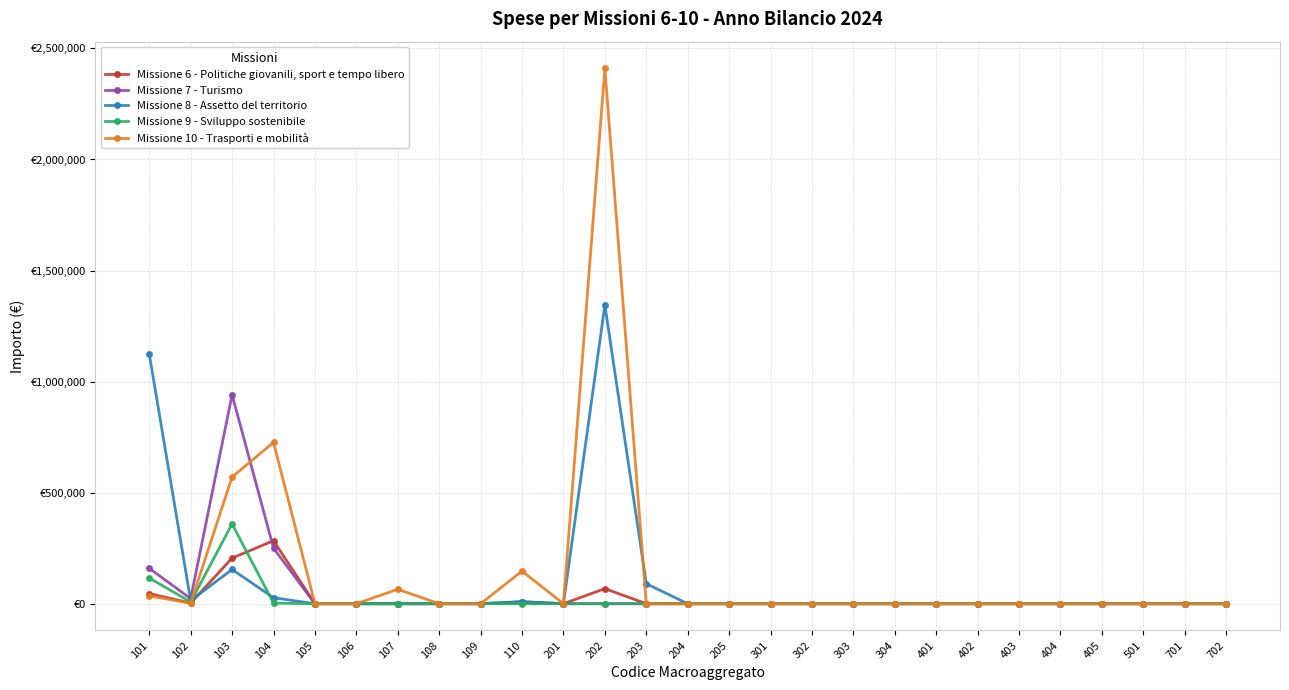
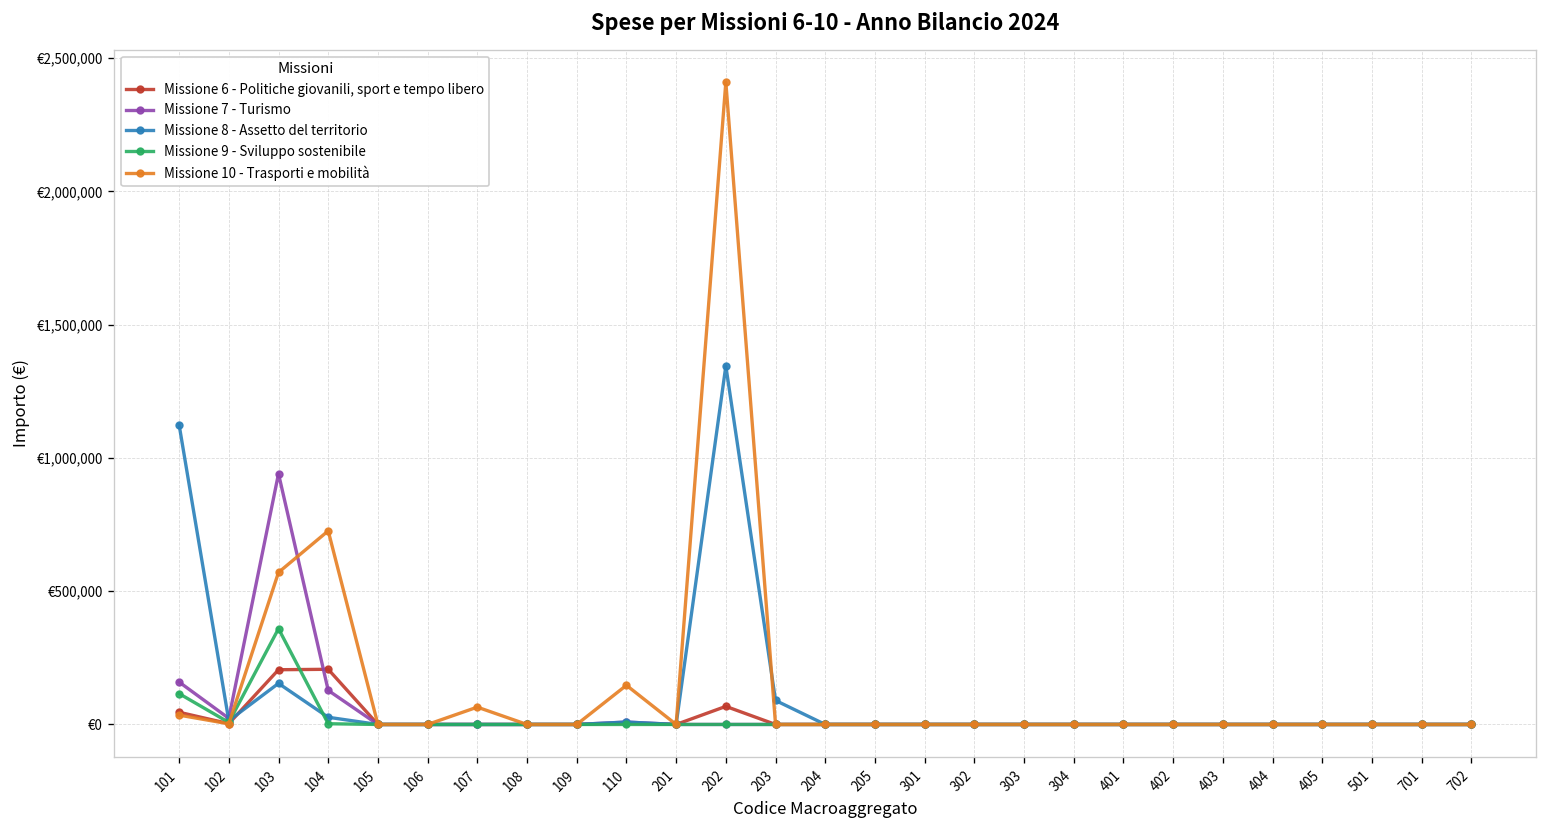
Missione 6 - Politiche giovanili, sport e tempo libero, 104: €280,000 -> €210,000
Missione 7 - Turismo, 104: €250,000 -> €130,000
